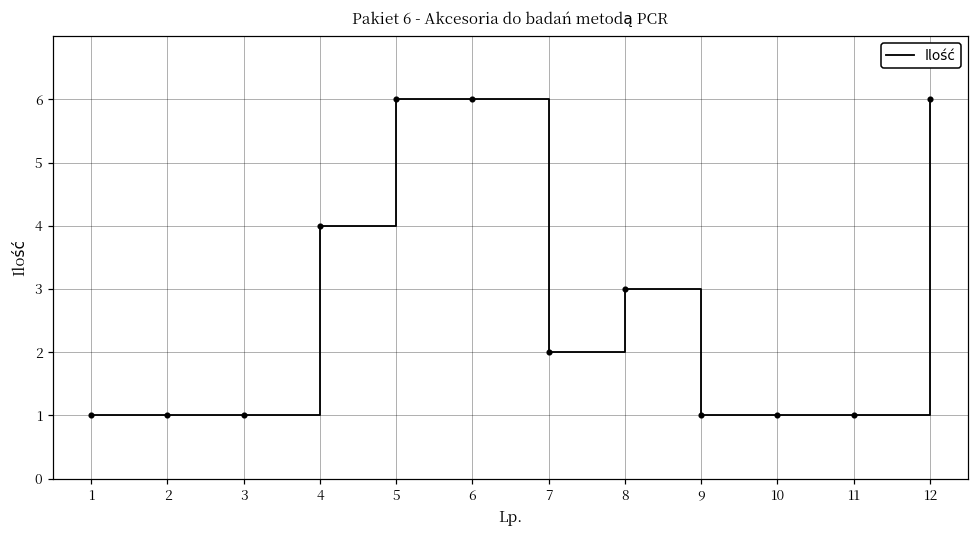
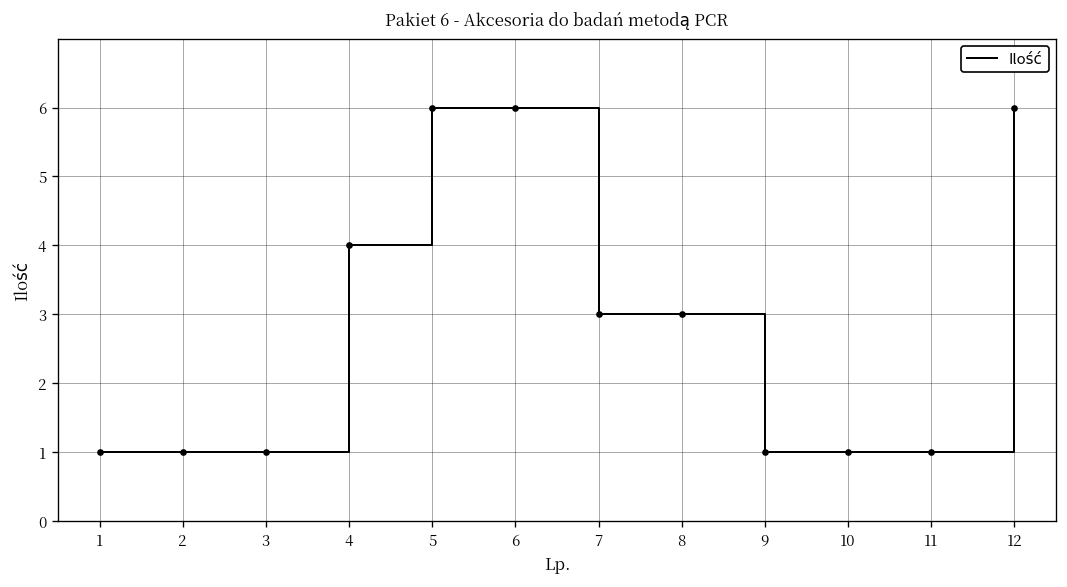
7: 2 -> 3
